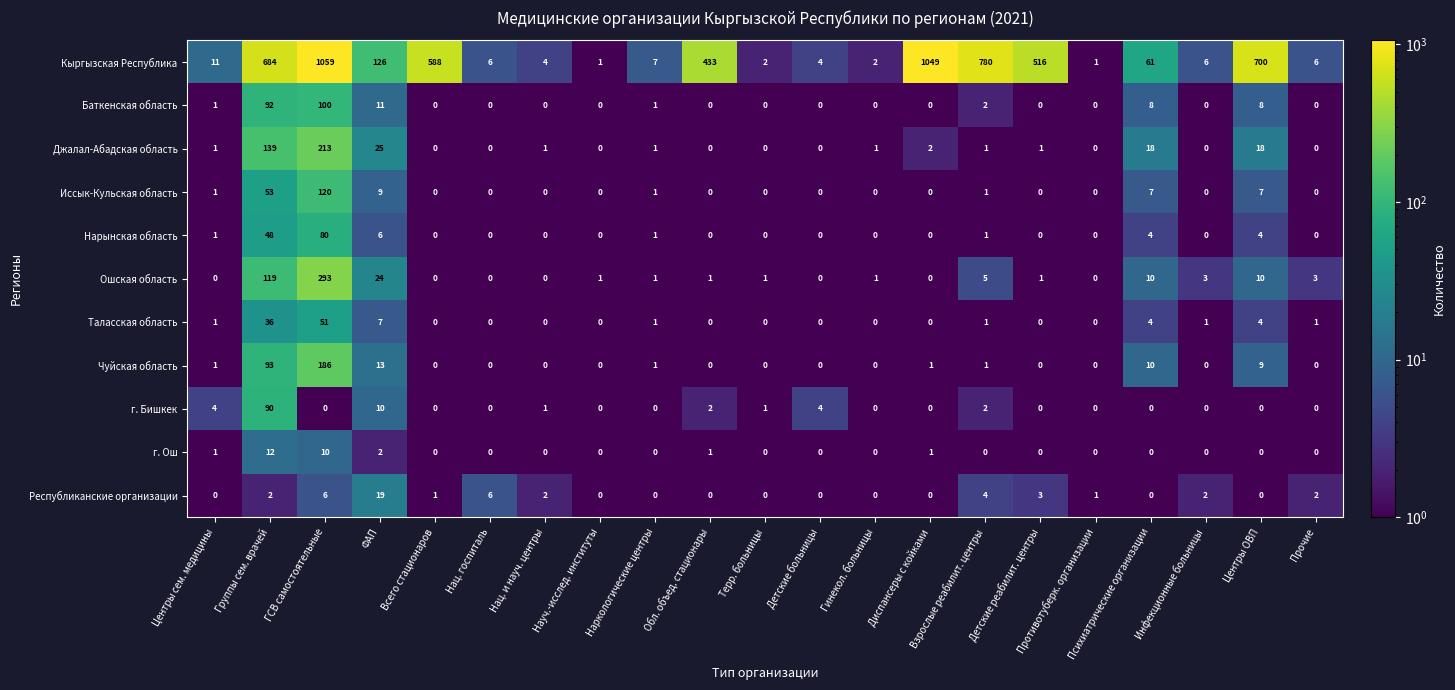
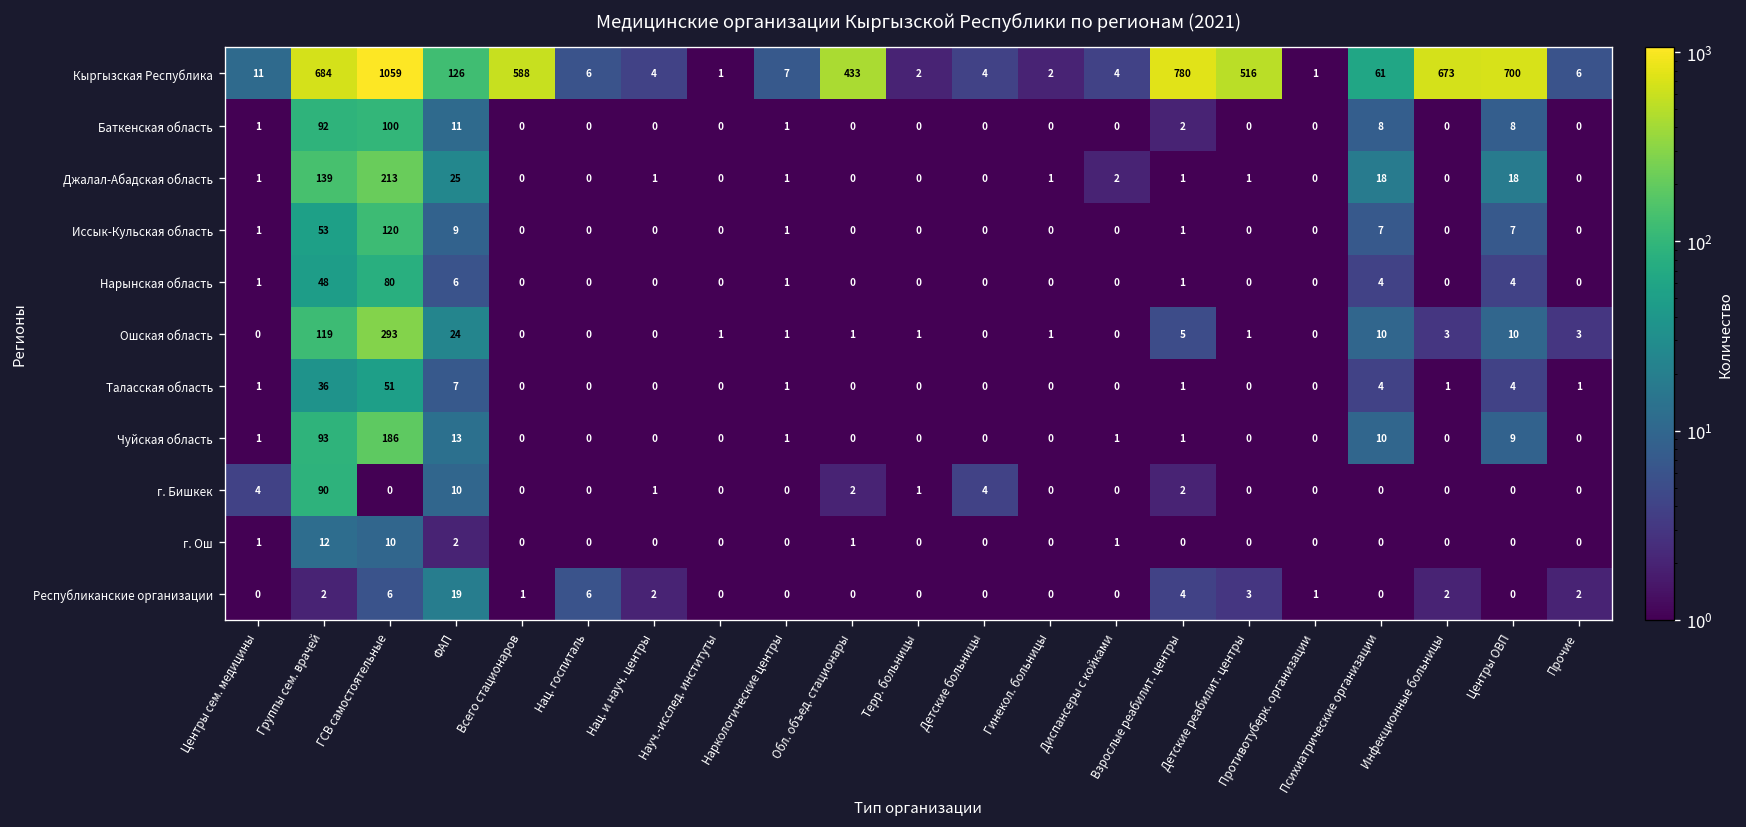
Кыргызская Республика, Диспансеры с койками: 1049 -> 4
Кыргызская Республика, Инфекционные больницы: 6 -> 673
